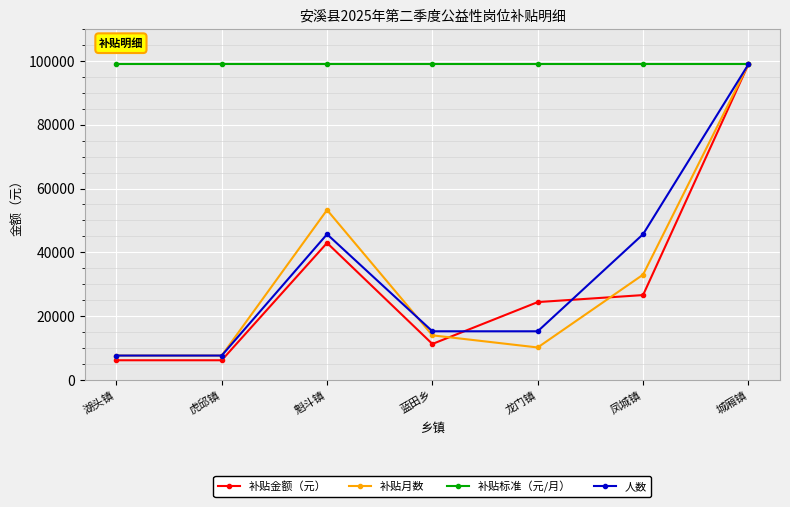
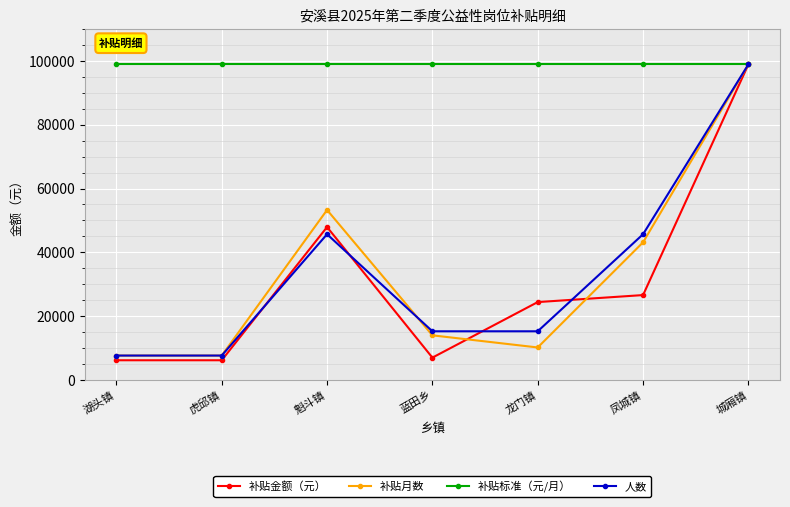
补贴金额（元）, 魁斗镇: 43000 -> 48000
补贴金额（元）, 蓝田乡: 11000 -> 7000
补贴月数, 凤城镇: 33000 -> 43000
